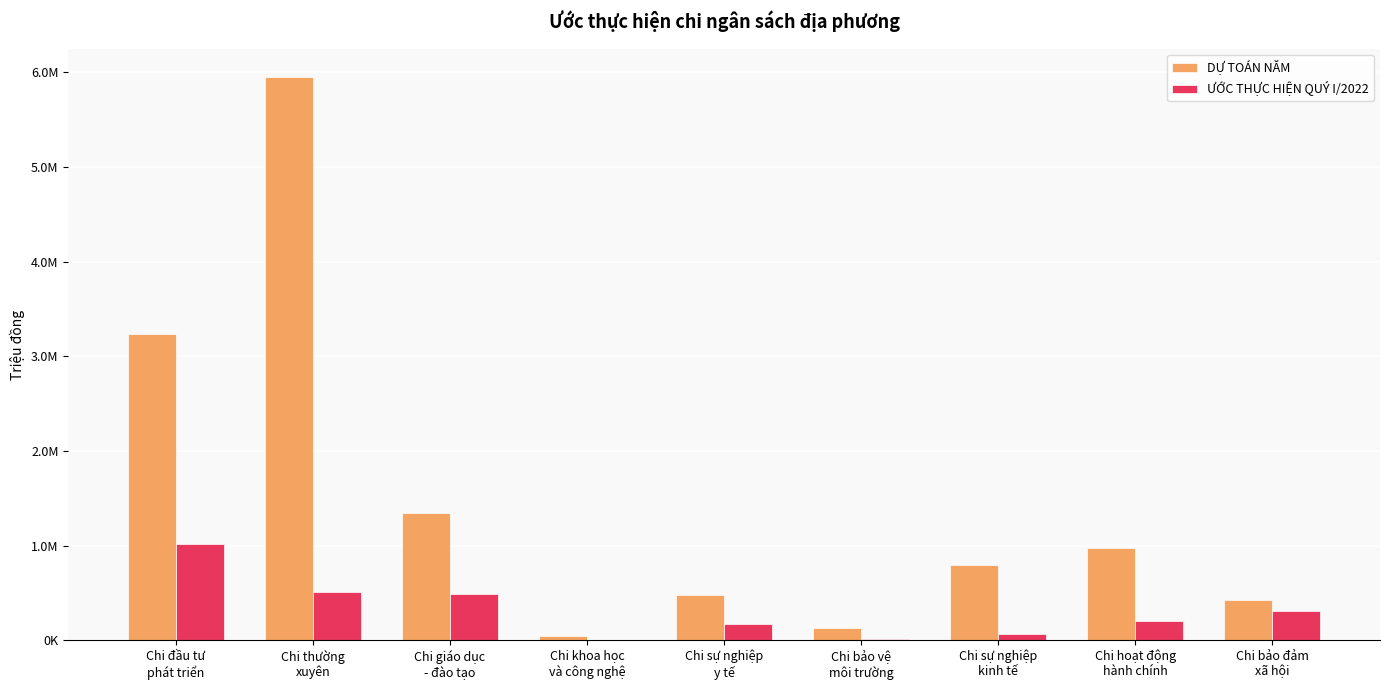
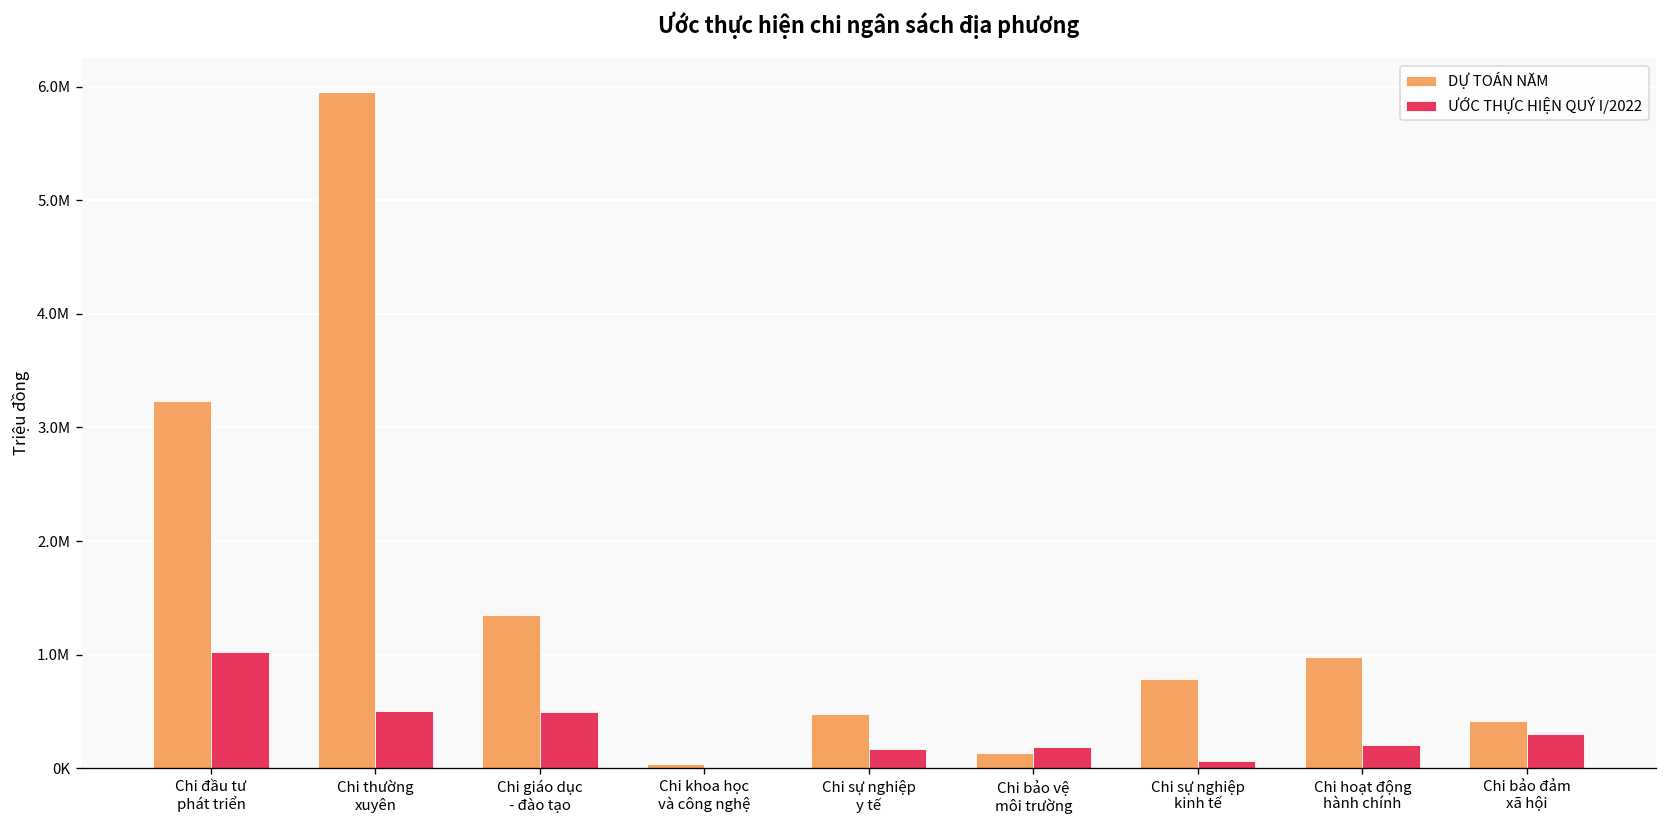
ƯỚC THỰC HIỆN QUÝ I/2022, Chi bảo vệ môi trường: 0 -> 200000
